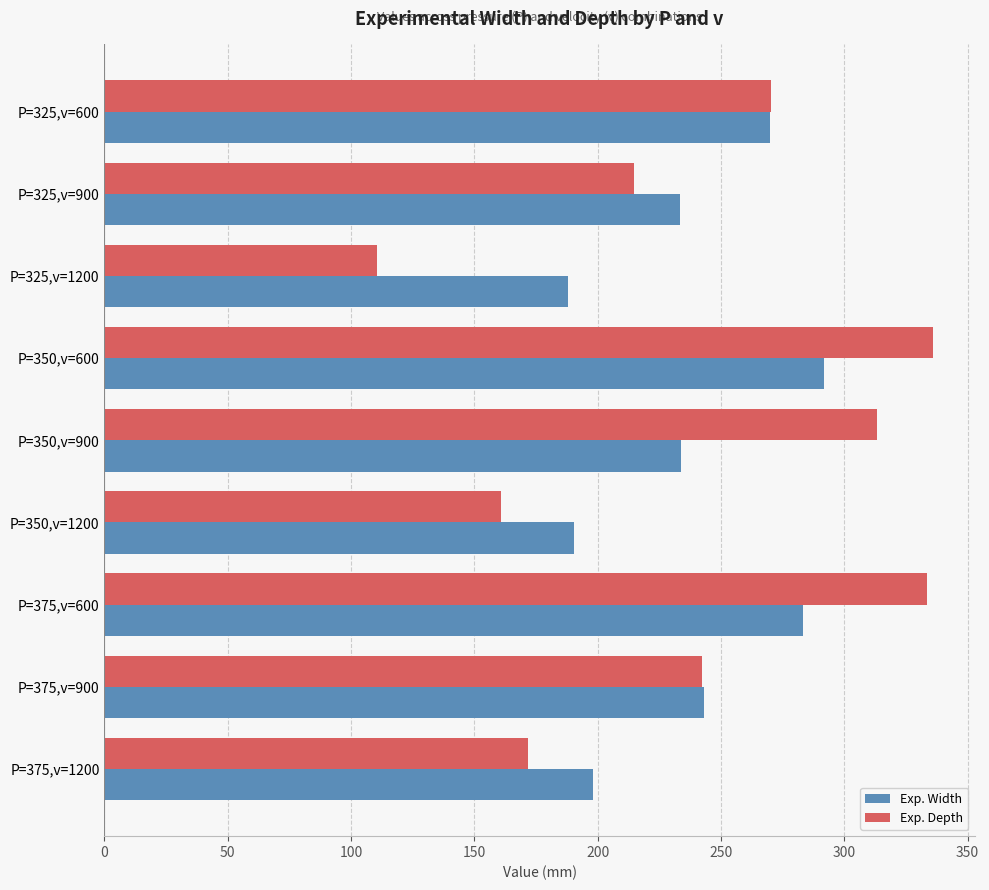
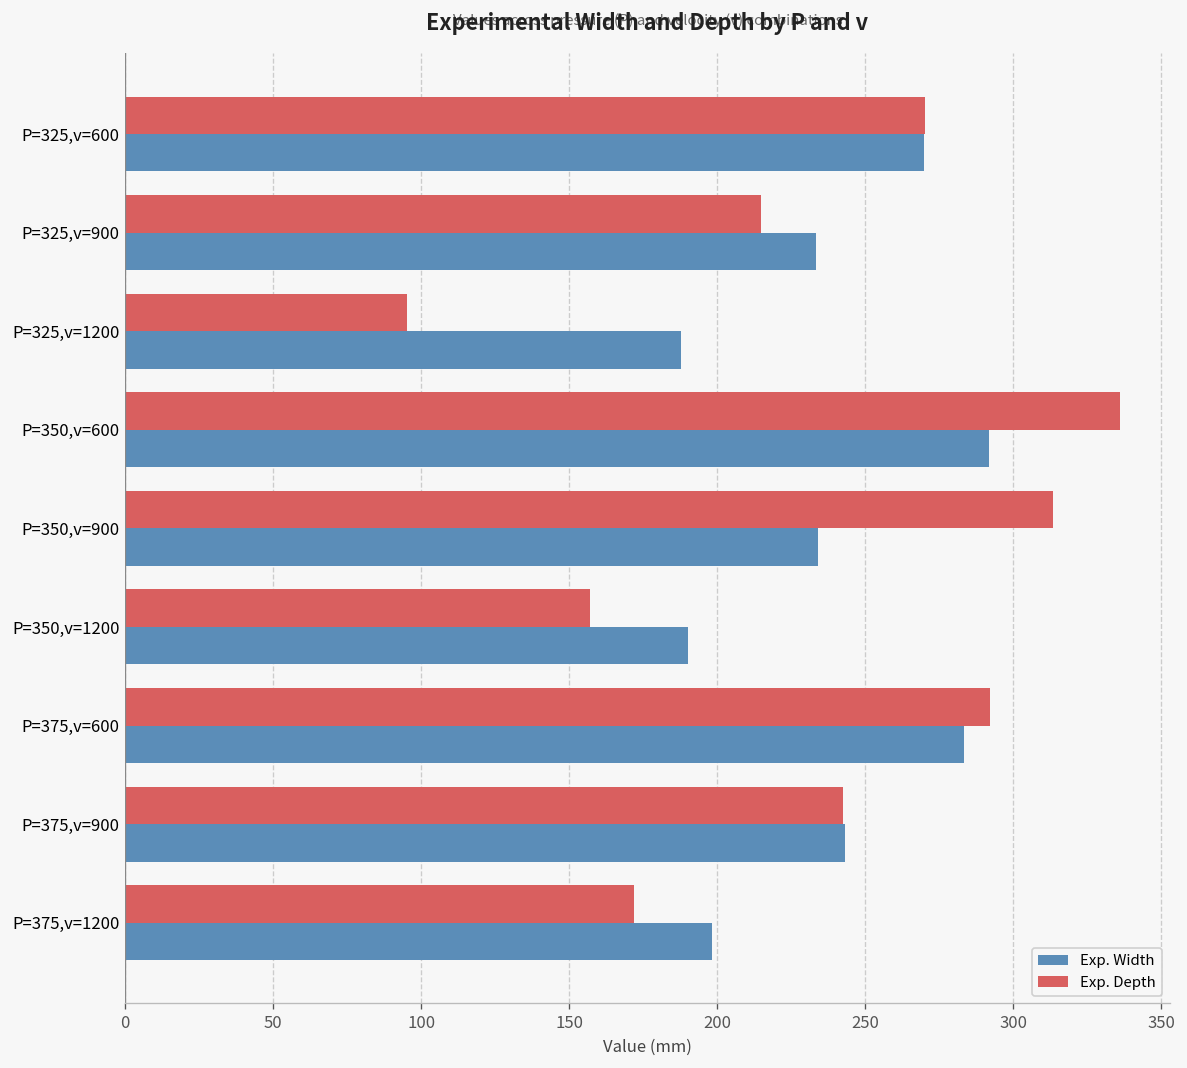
Exp. Depth, P=325,v=1200: 111 -> 95
Exp. Depth, P=350,v=1200: 161 -> 157
Exp. Depth, P=375,v=600: 333 -> 292
